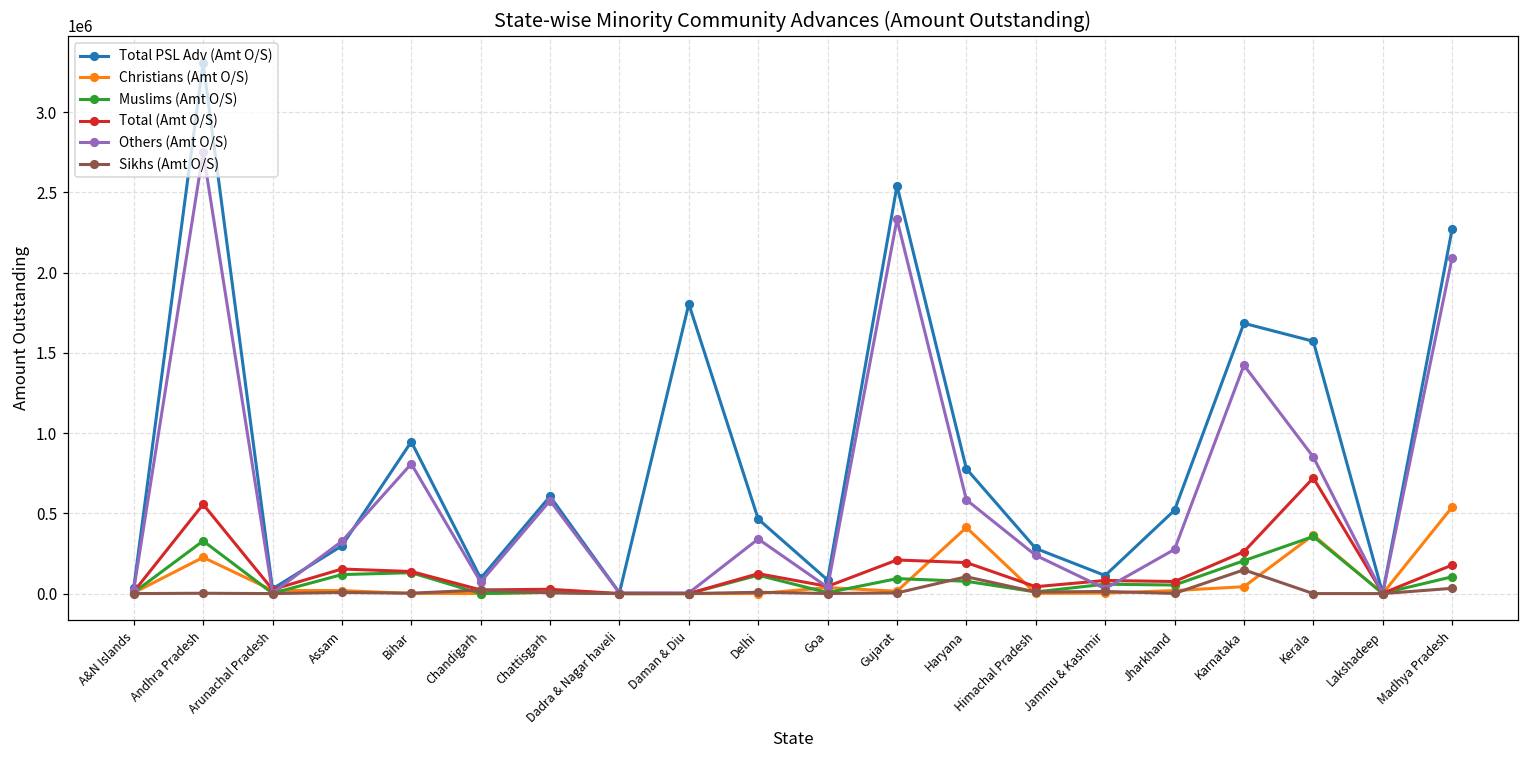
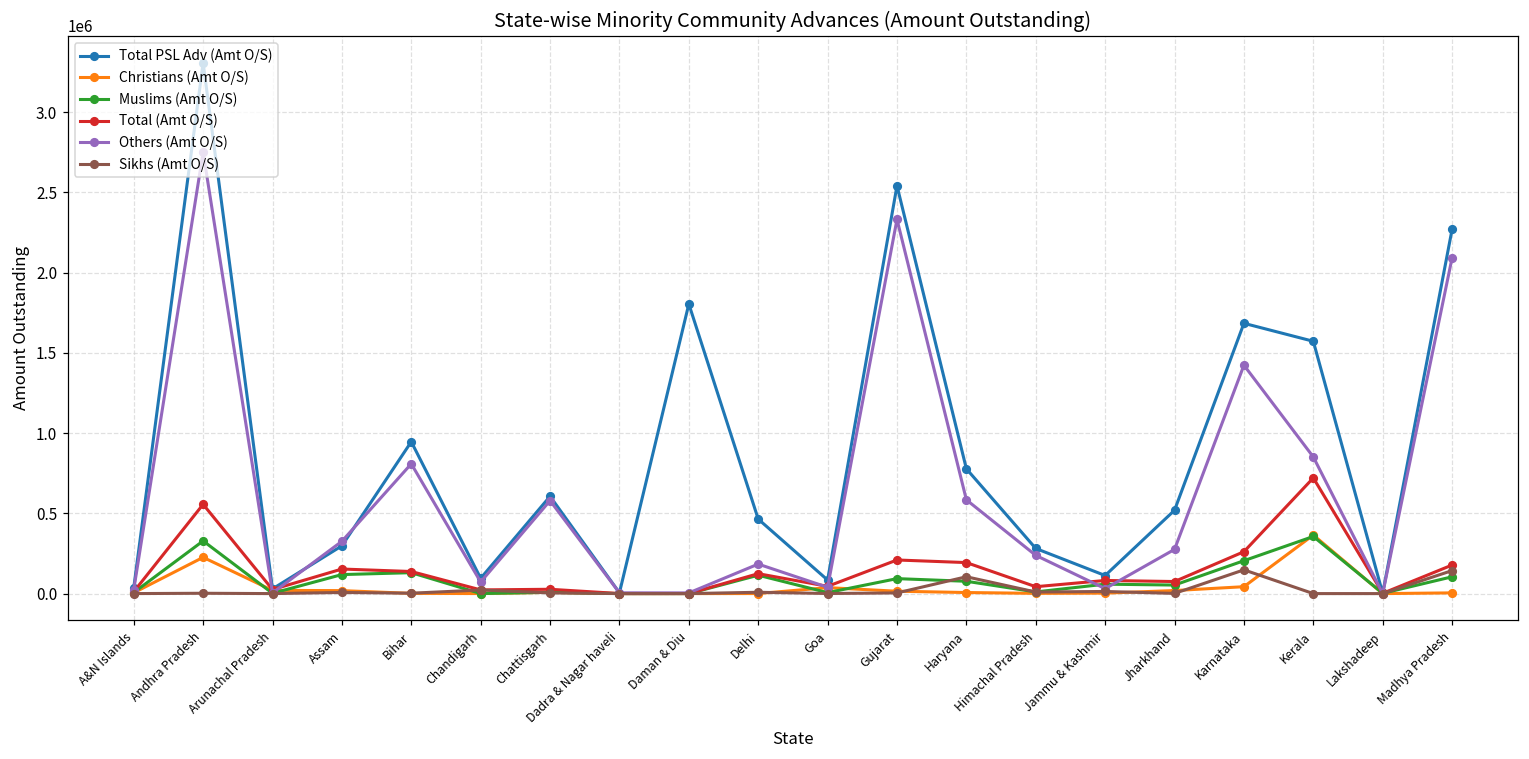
Others (Amt O/S), Delhi: 340000 -> 180000
Christians (Amt O/S), Haryana: 410000 -> 10000
Christians (Amt O/S), Madhya Pradesh: 540000 -> 0
Sikhs (Amt O/S), Madhya Pradesh: 30000 -> 140000
